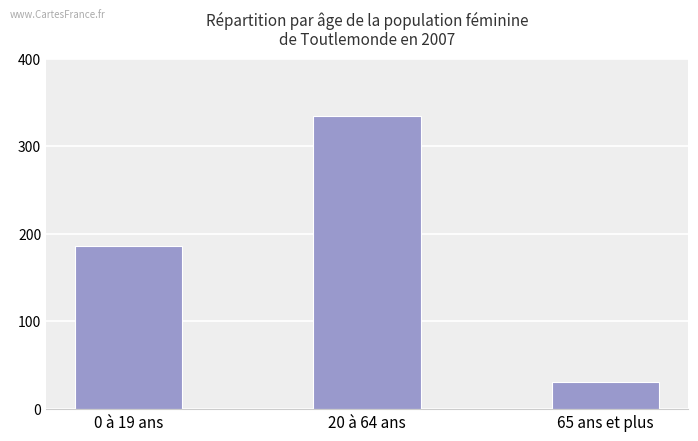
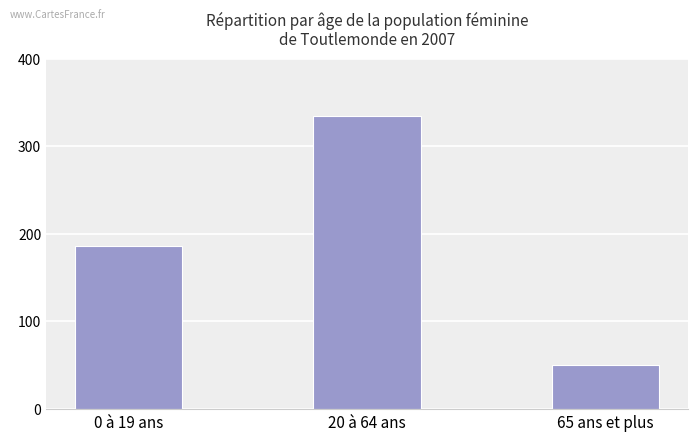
65 ans et plus: 30 -> 50
